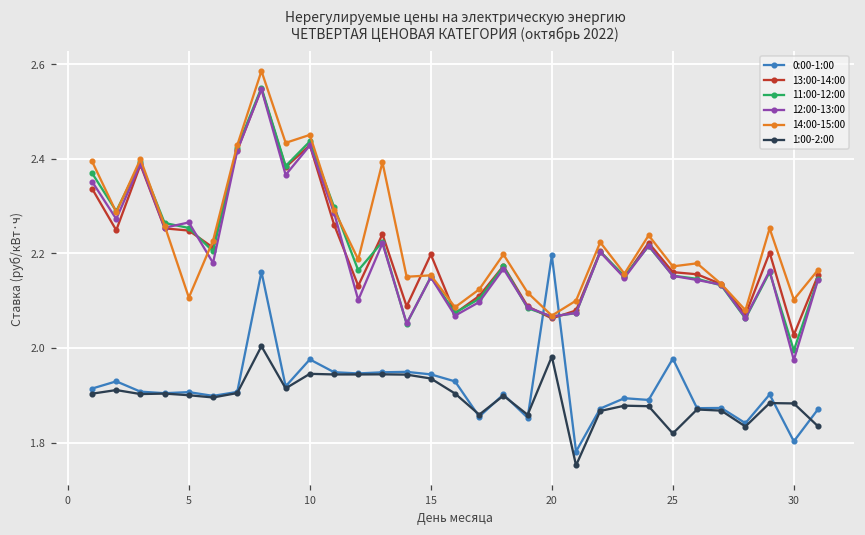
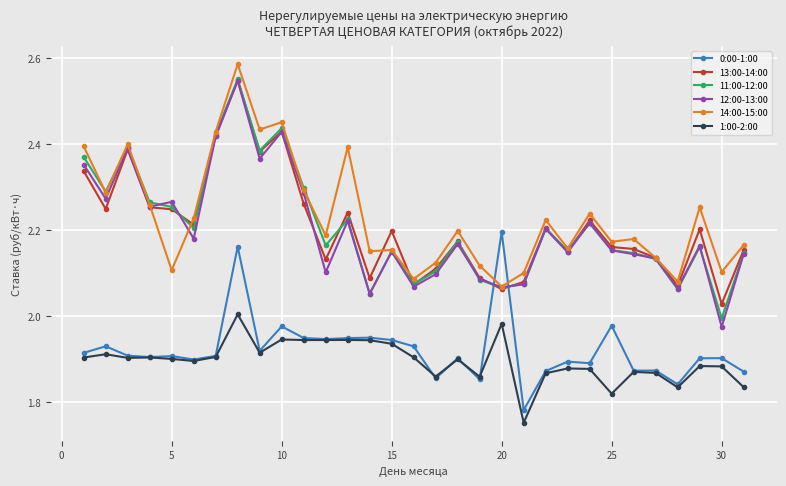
0:00-1:00, 30: 1.80 -> 1.90
